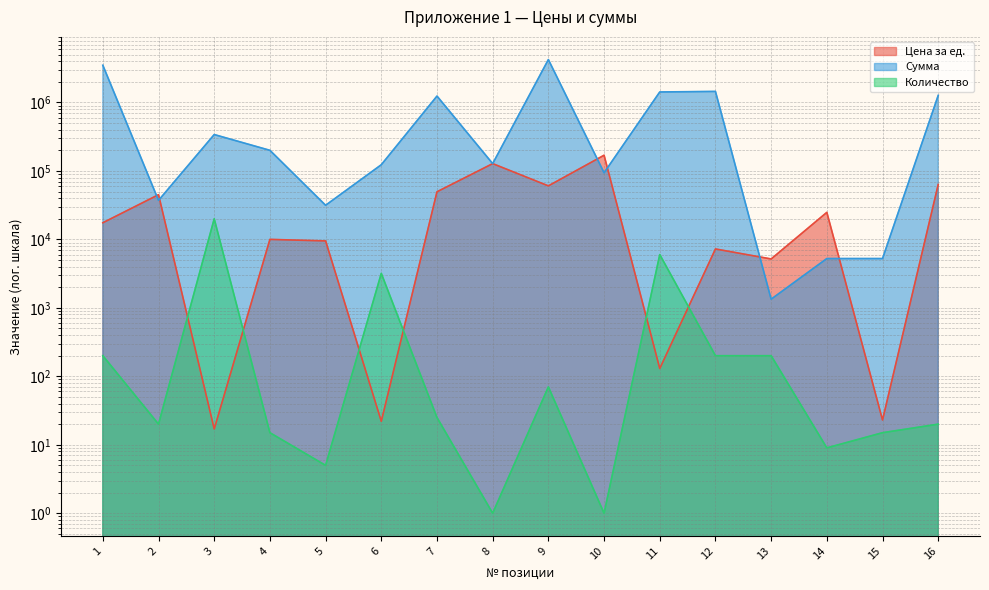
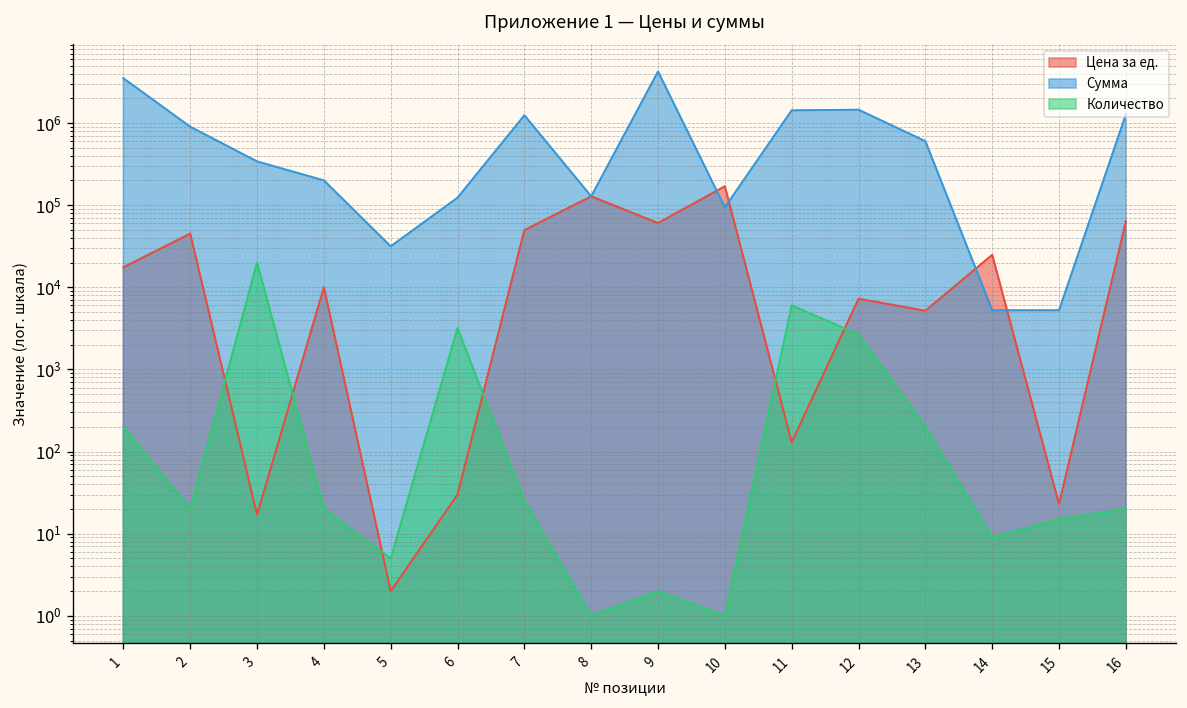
Сумма, 2: 40000 -> 900000
Количество, 4: 15 -> 20
Цена за ед., 5: 10000 -> 2
Цена за ед., 6: 22 -> 30
Количество, 9: 70 -> 2
Количество, 12: 200 -> 2700
Сумма, 13: 1300 -> 600000
